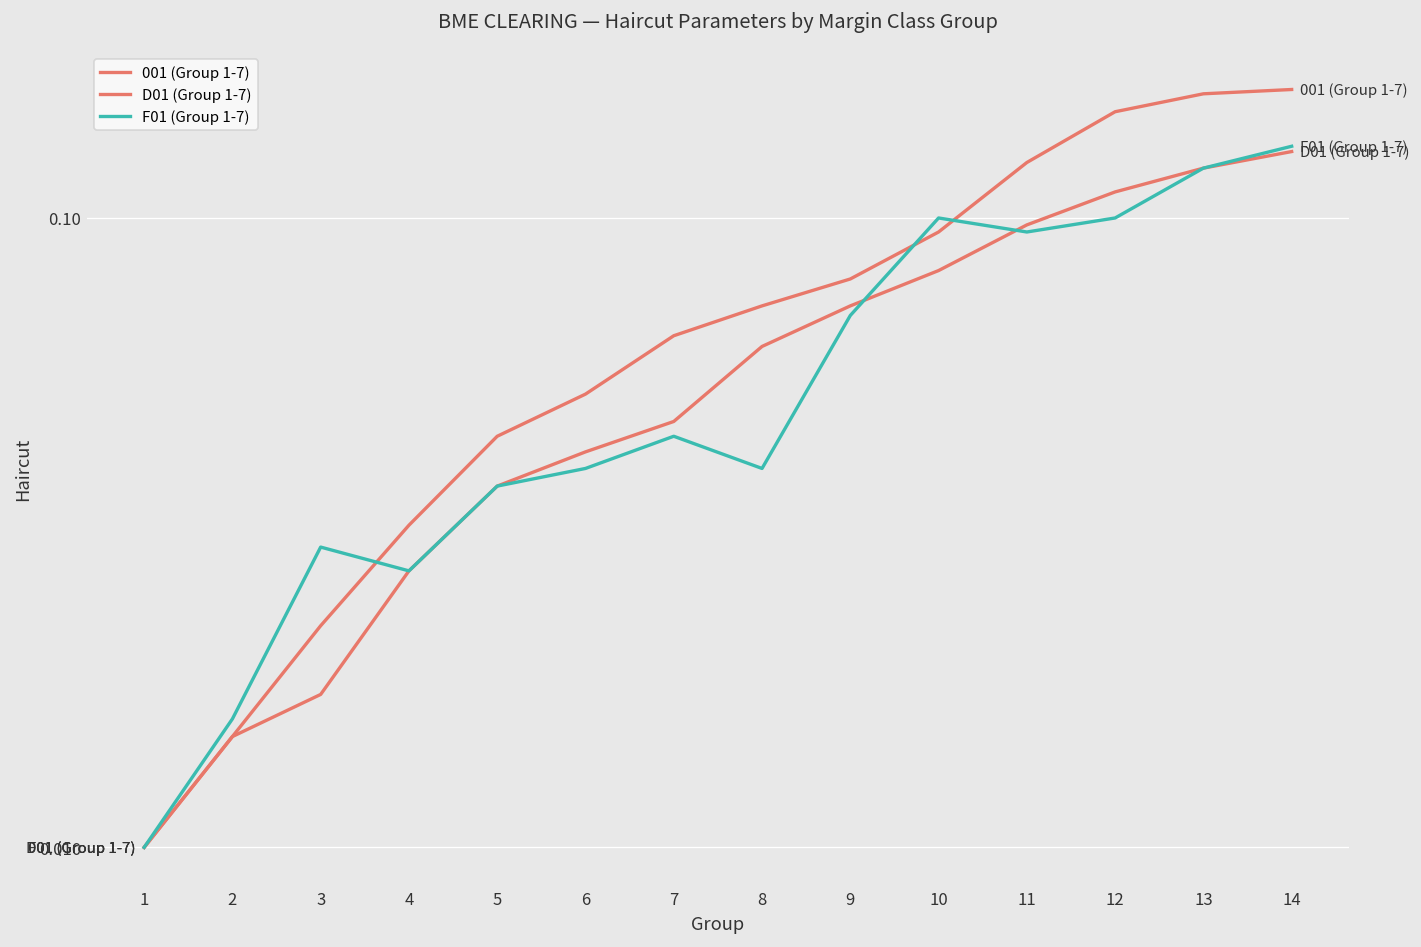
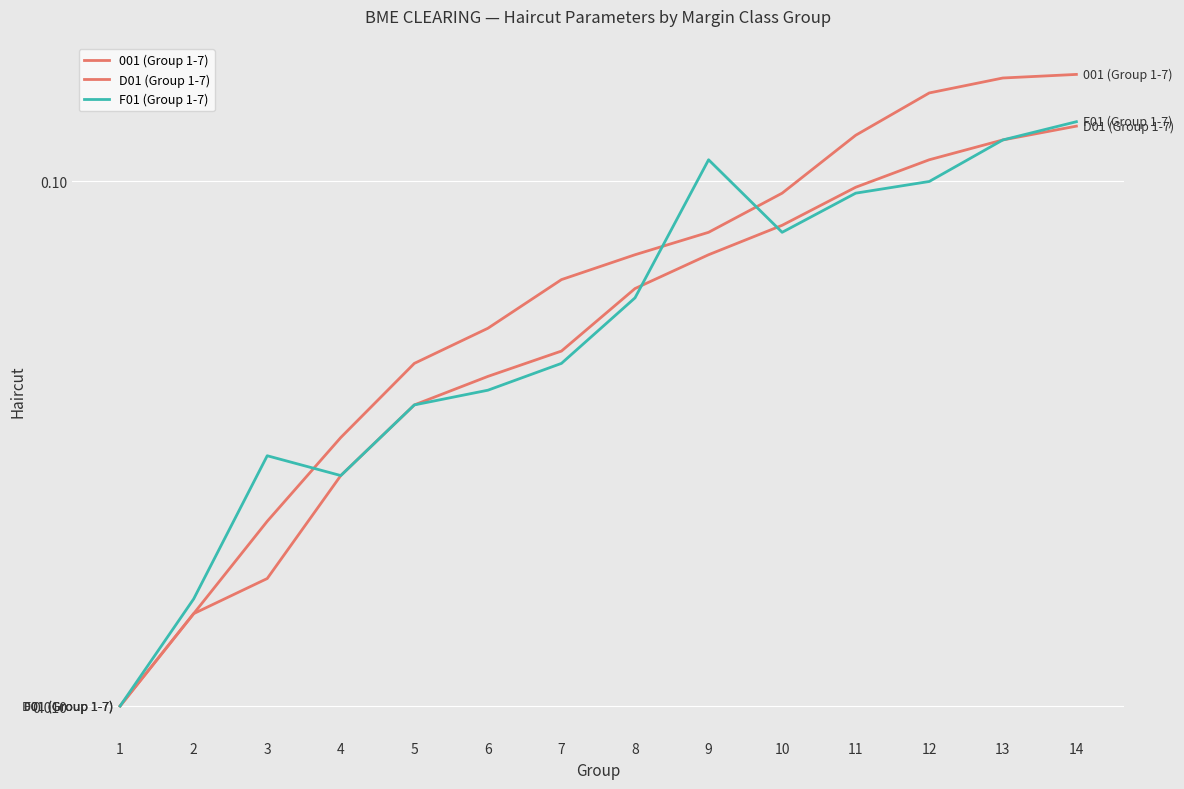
F01 (Group 1-7), 8: 0.04 -> 0.06
F01 (Group 1-7), 9: 0.07 -> 0.11
F01 (Group 1-7), 10: 0.10 -> 0.08
